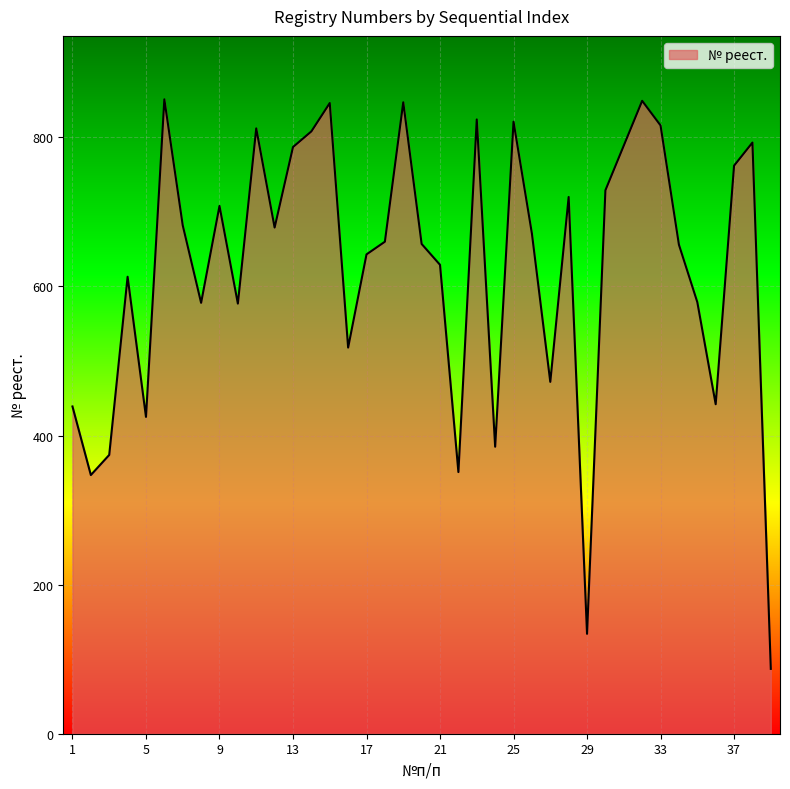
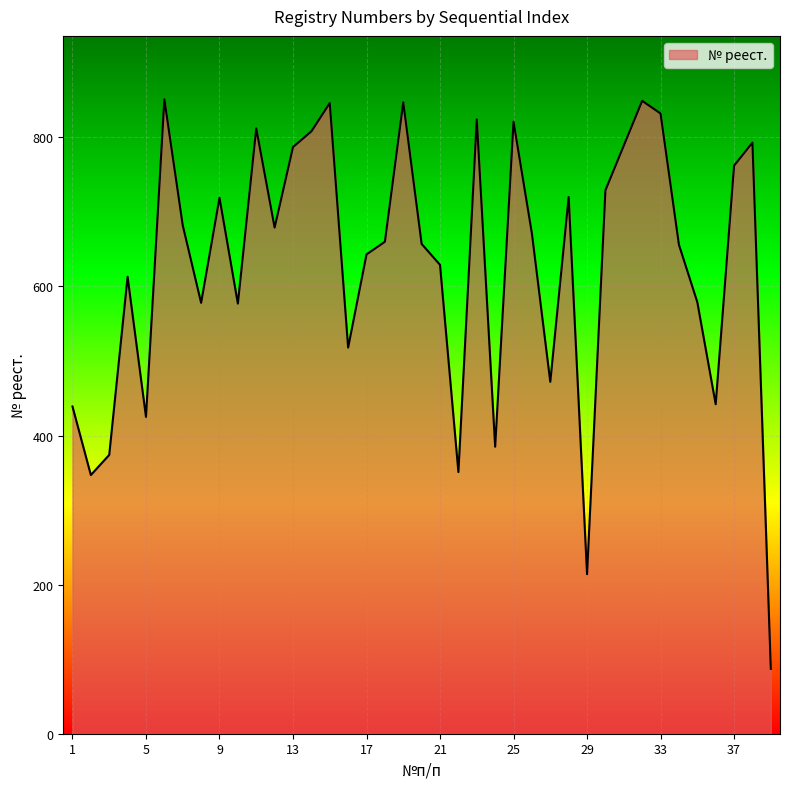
9: 710 -> 720
29: 130 -> 210
33: 820 -> 830
